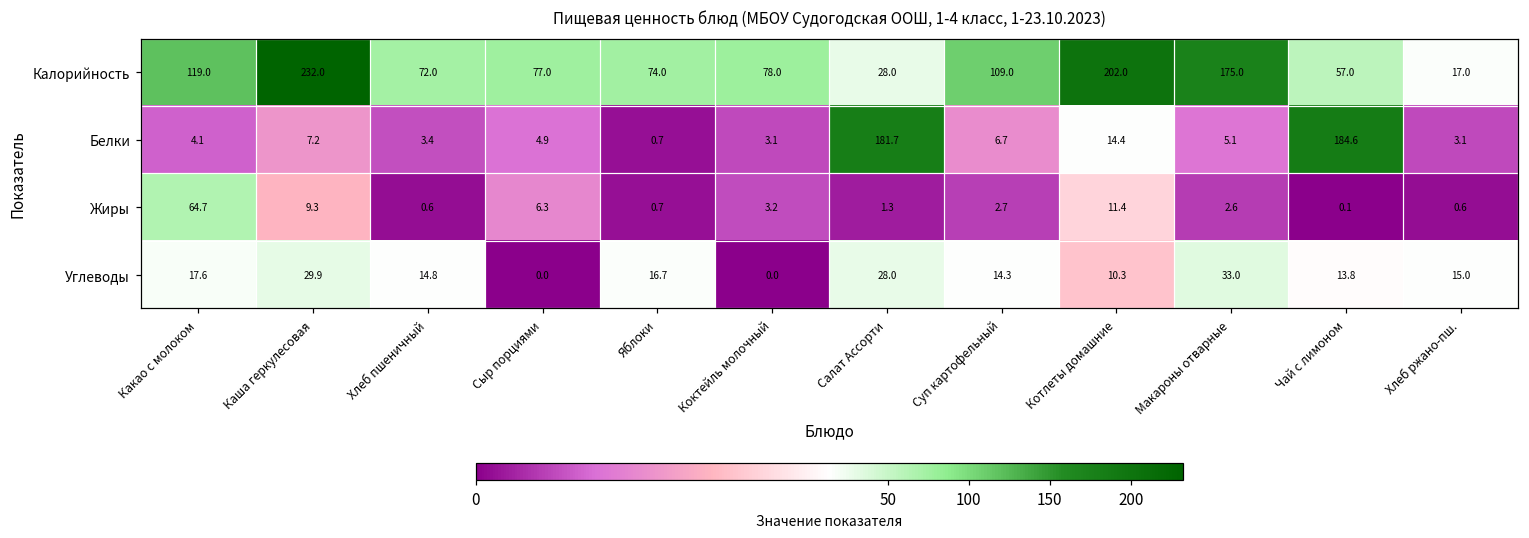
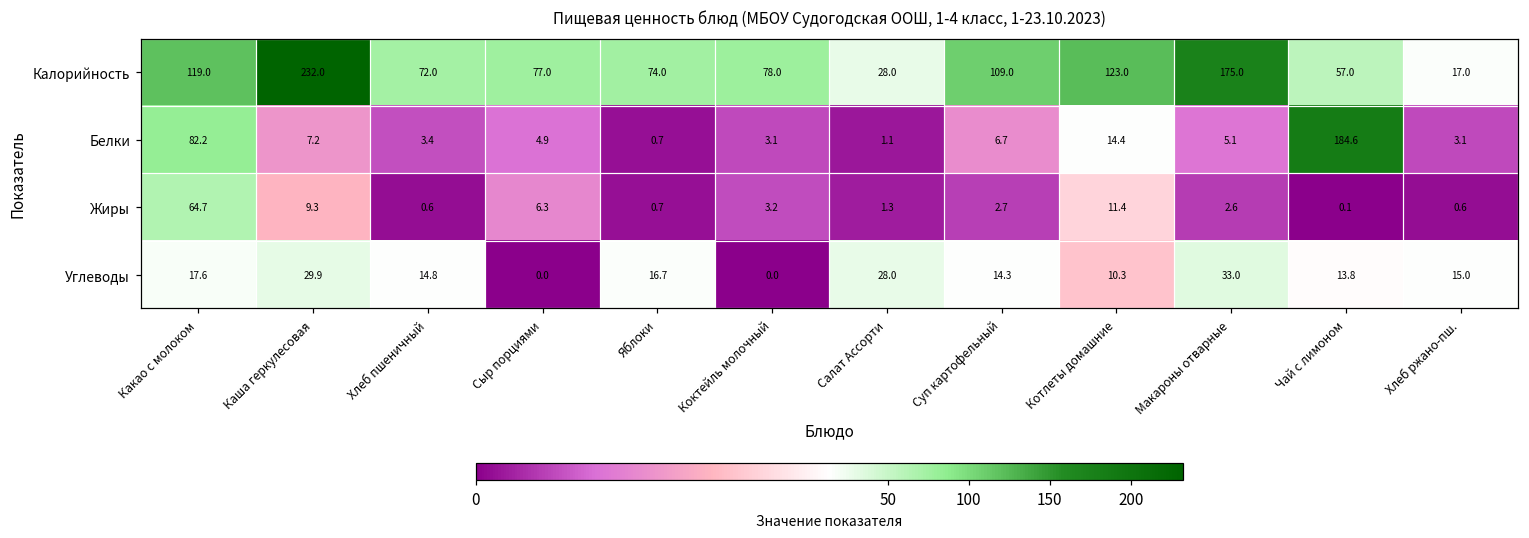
Калорийность, Котлеты домашние: 202.0 -> 123.0
Белки, Какао с молоком: 4.1 -> 82.2
Белки, Салат Ассорти: 181.7 -> 1.1
